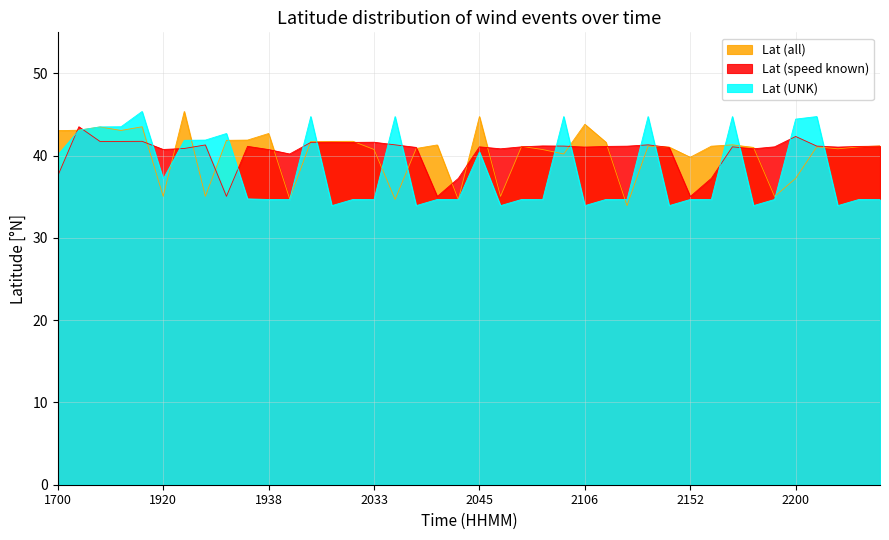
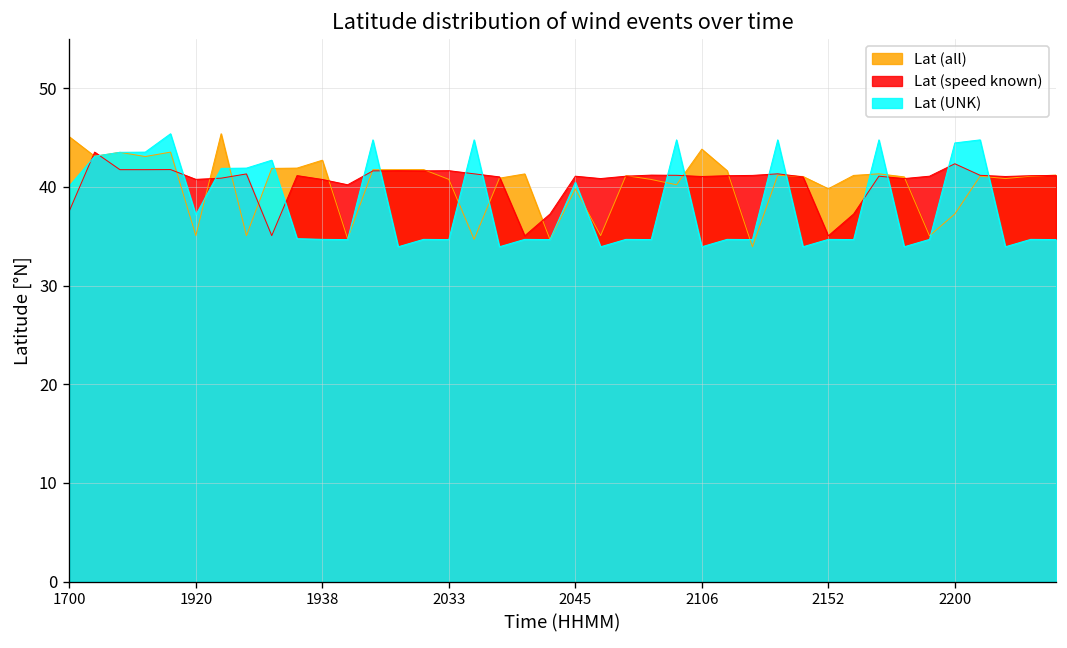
Lat (all), 1700: 43 -> 45
Lat (all), 2045: 45 -> 40
